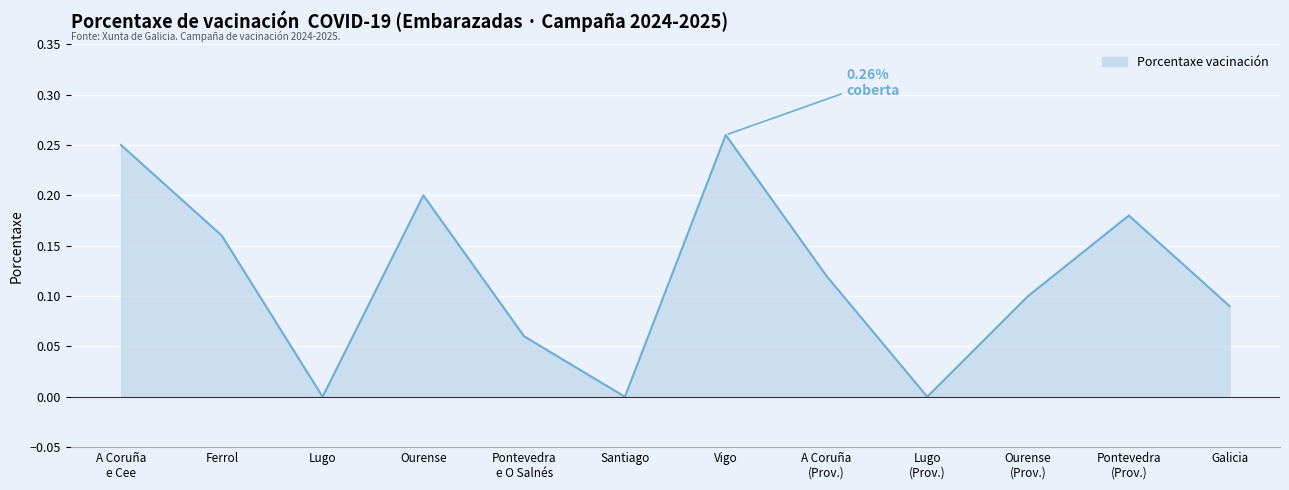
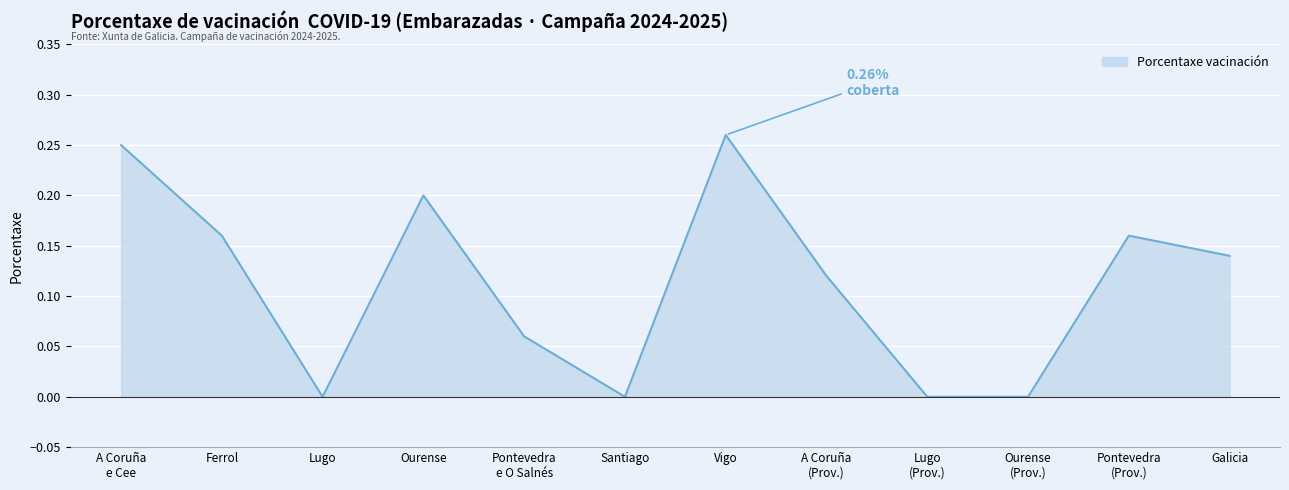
Ourense (Prov.): 0.1 -> 0.0
Pontevedra (Prov.): 0.18 -> 0.16
Galicia: 0.09 -> 0.14
